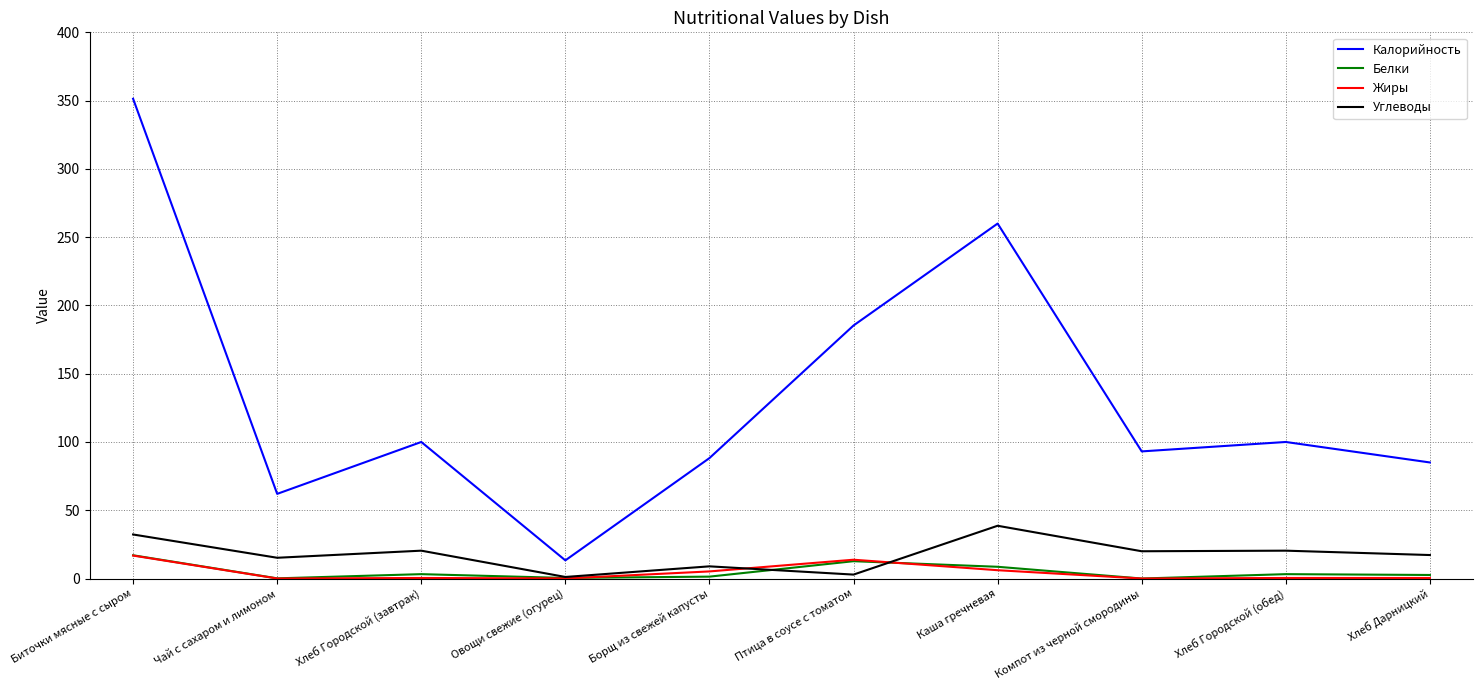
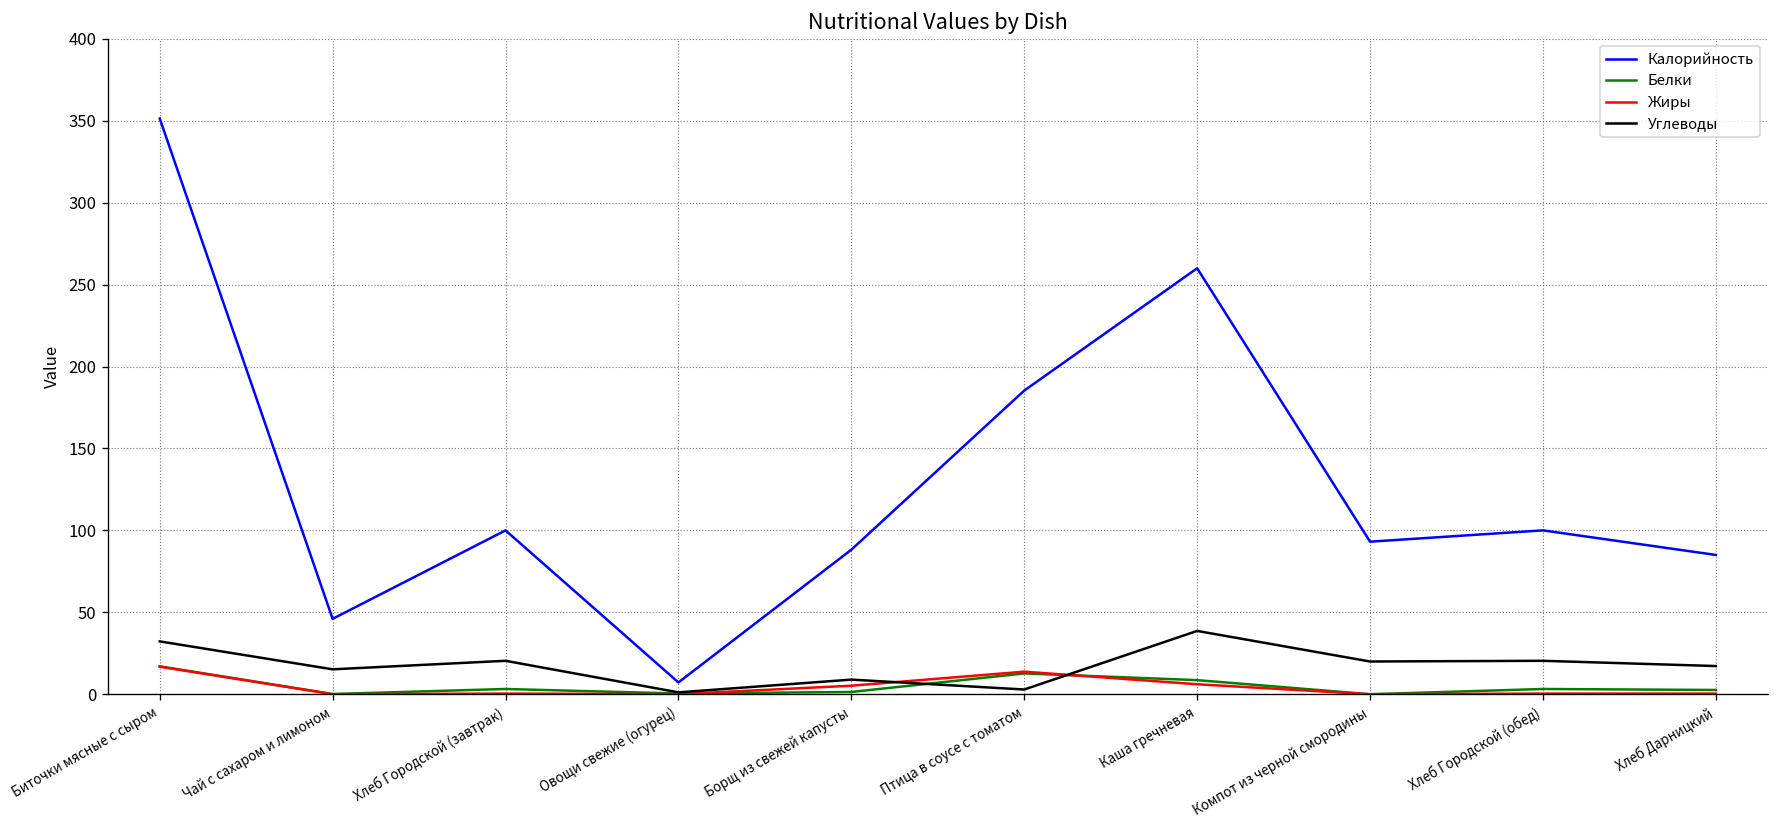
Калорийность, Чай с сахаром и лимоном: 62 -> 46
Калорийность, Овощи свежие (огурец): 13 -> 7
